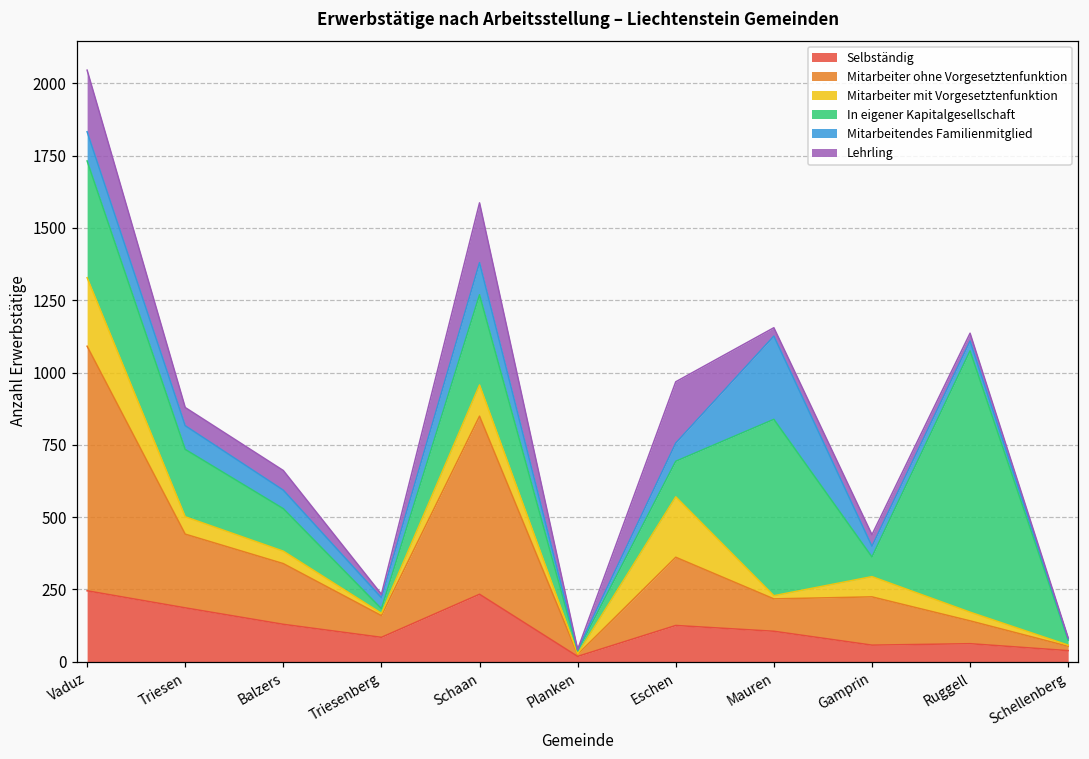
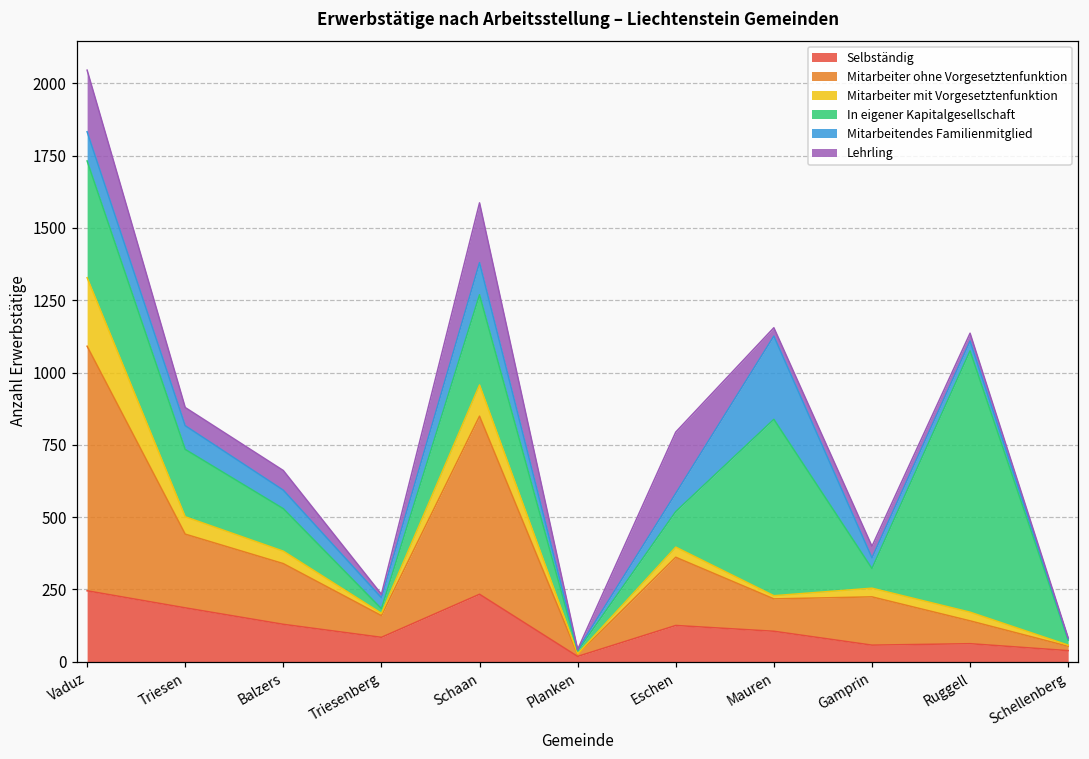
Mitarbeiter mit Vorgesetztenfunktion, Eschen: 210 -> 40
Mitarbeiter mit Vorgesetztenfunktion, Gamprin: 70 -> 30
